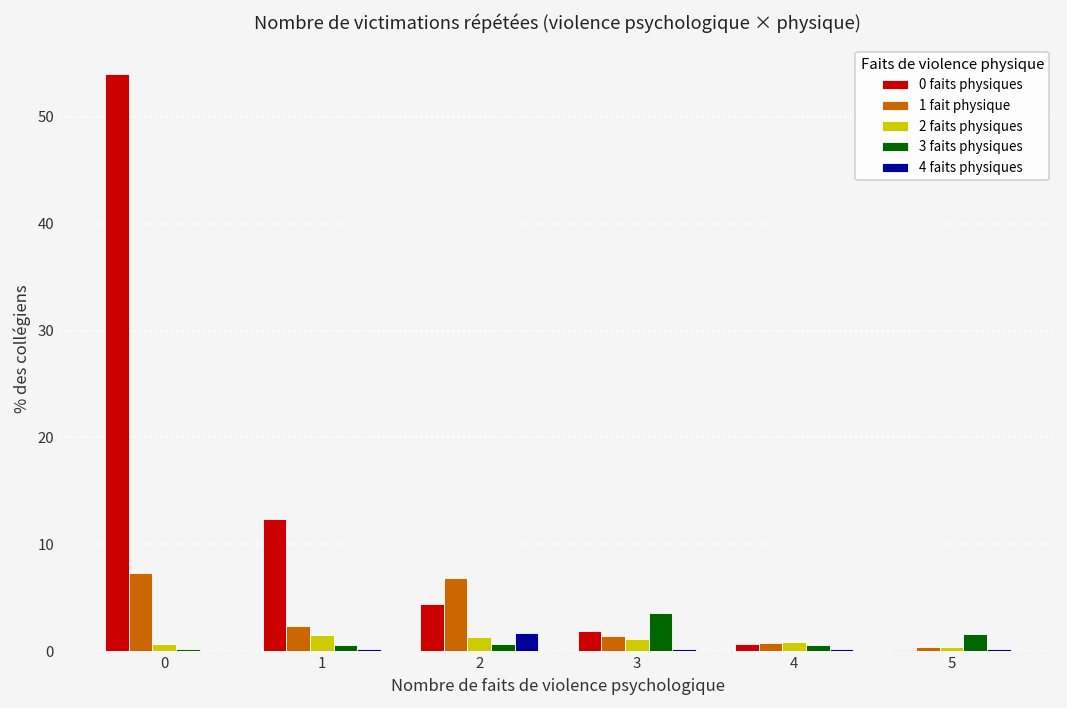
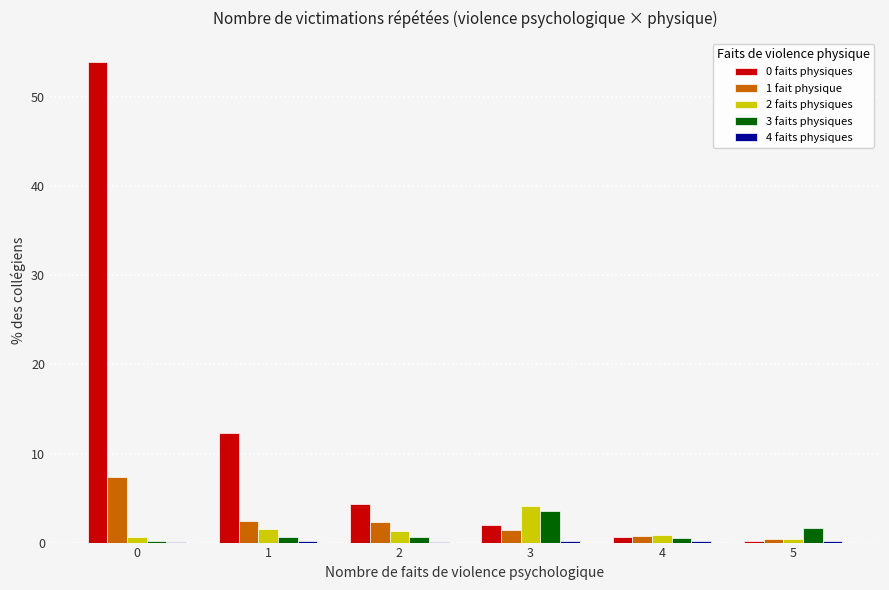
1 fait physique, 2: 7 -> 2
4 faits physiques, 2: 2 -> 0
2 faits physiques, 3: 1 -> 4
